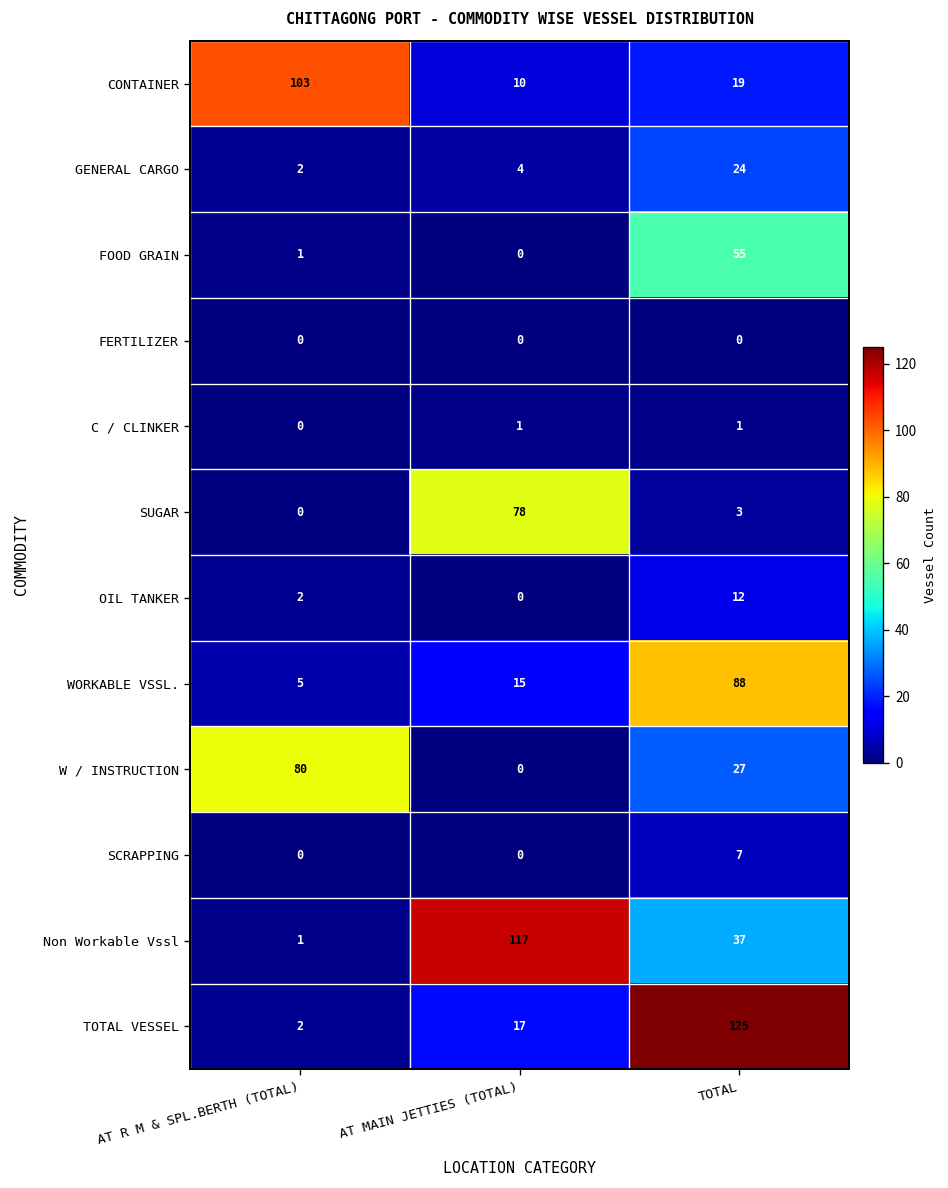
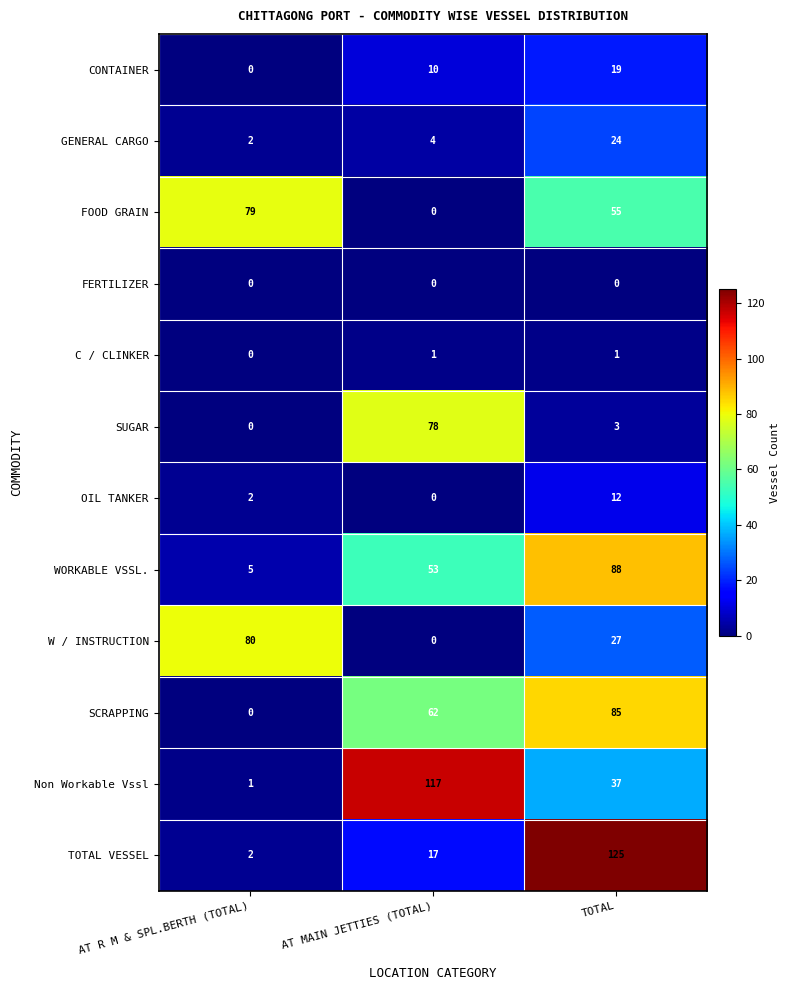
CONTAINER, AT R M & SPL.BERTH (TOTAL): 103 -> 0
FOOD GRAIN, AT R M & SPL.BERTH (TOTAL): 1 -> 79
WORKABLE VSSL., AT MAIN JETTIES (TOTAL): 15 -> 53
SCRAPPING, AT MAIN JETTIES (TOTAL): 0 -> 62
SCRAPPING, TOTAL: 7 -> 85
